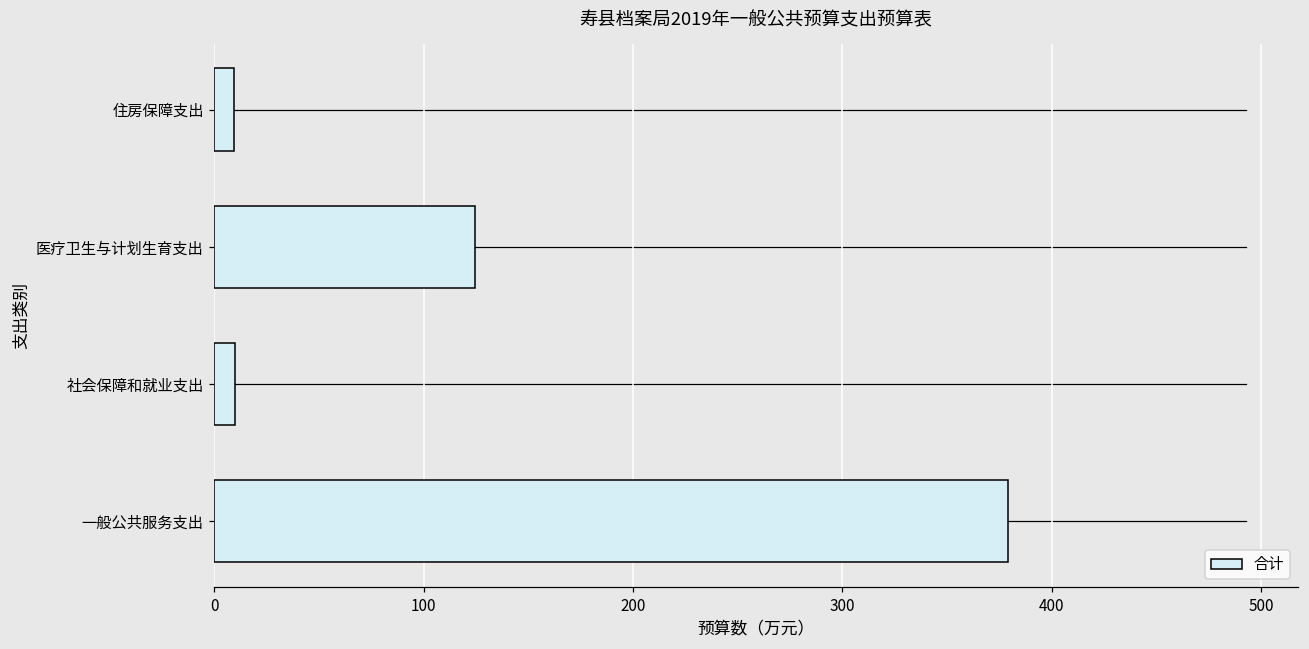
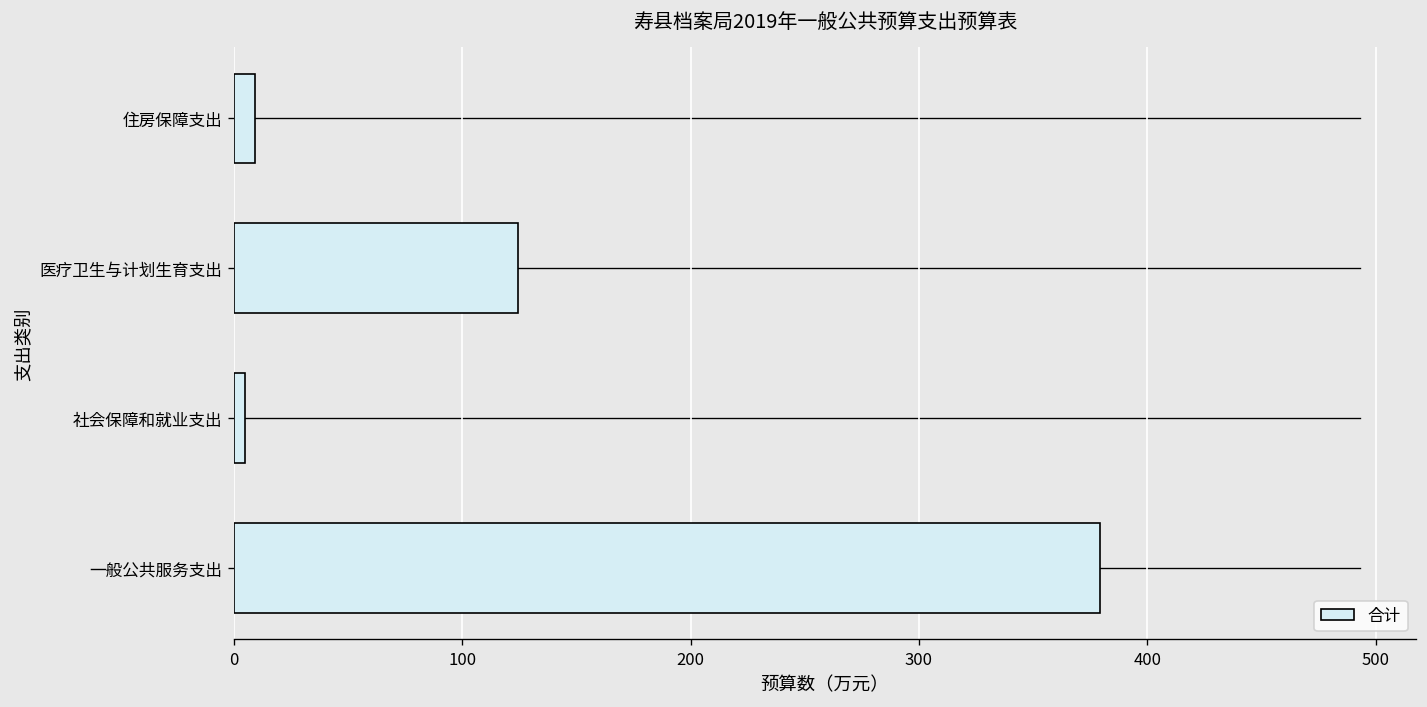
合计, 社会保障和就业支出: 10 -> 5
